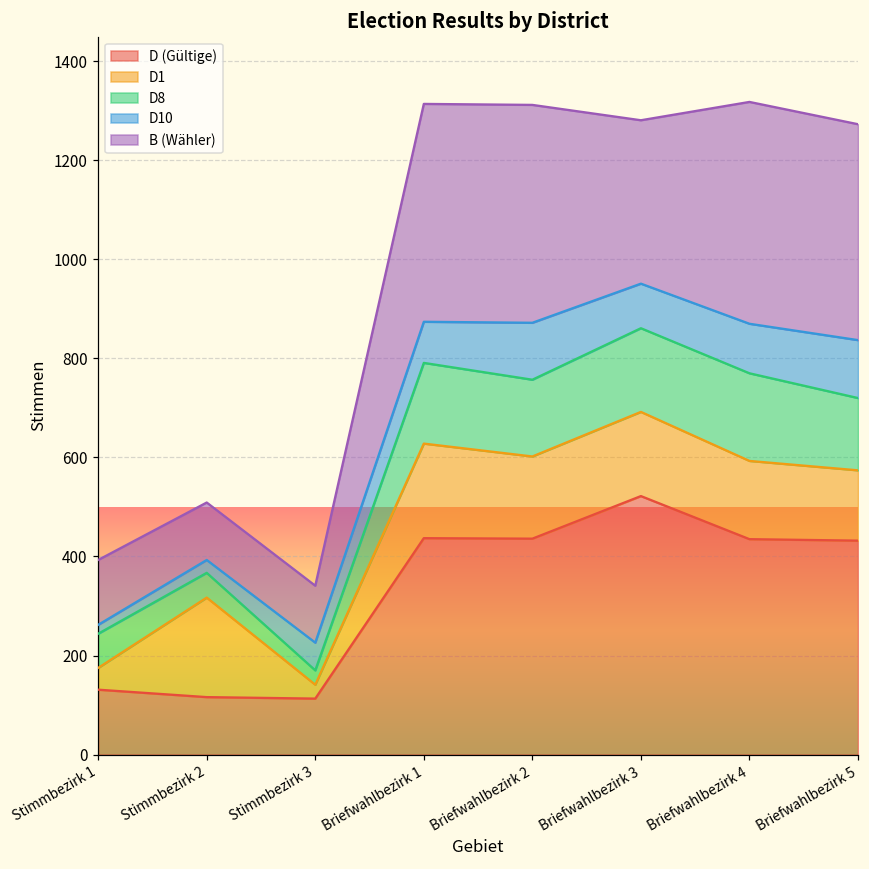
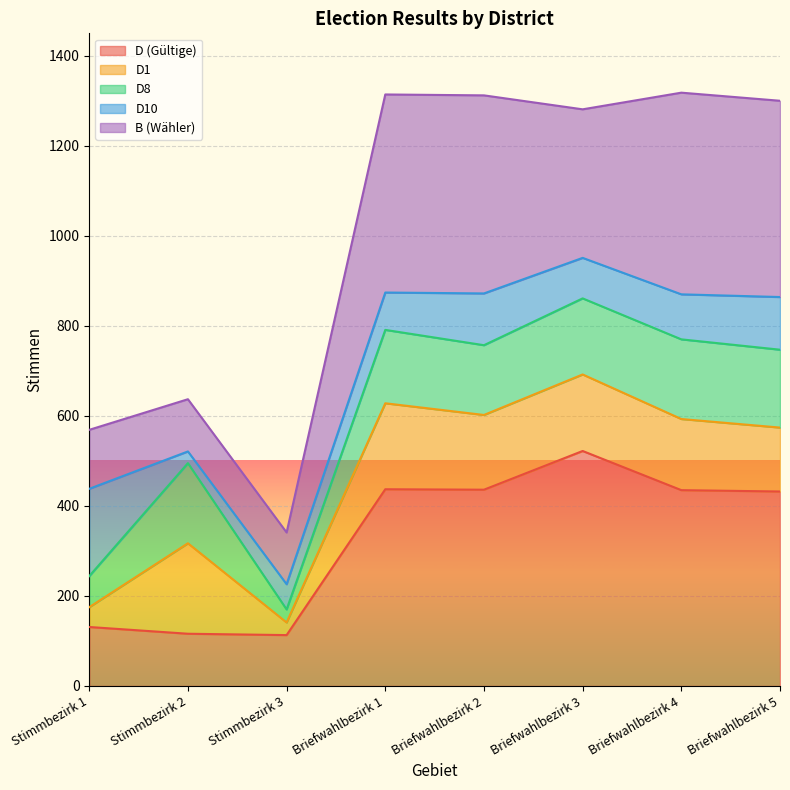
D10, Stimmbezirk 1: 20 -> 190
D8, Stimmbezirk 2: 50 -> 180
D8, Briefwahlbezirk 5: 150 -> 170
